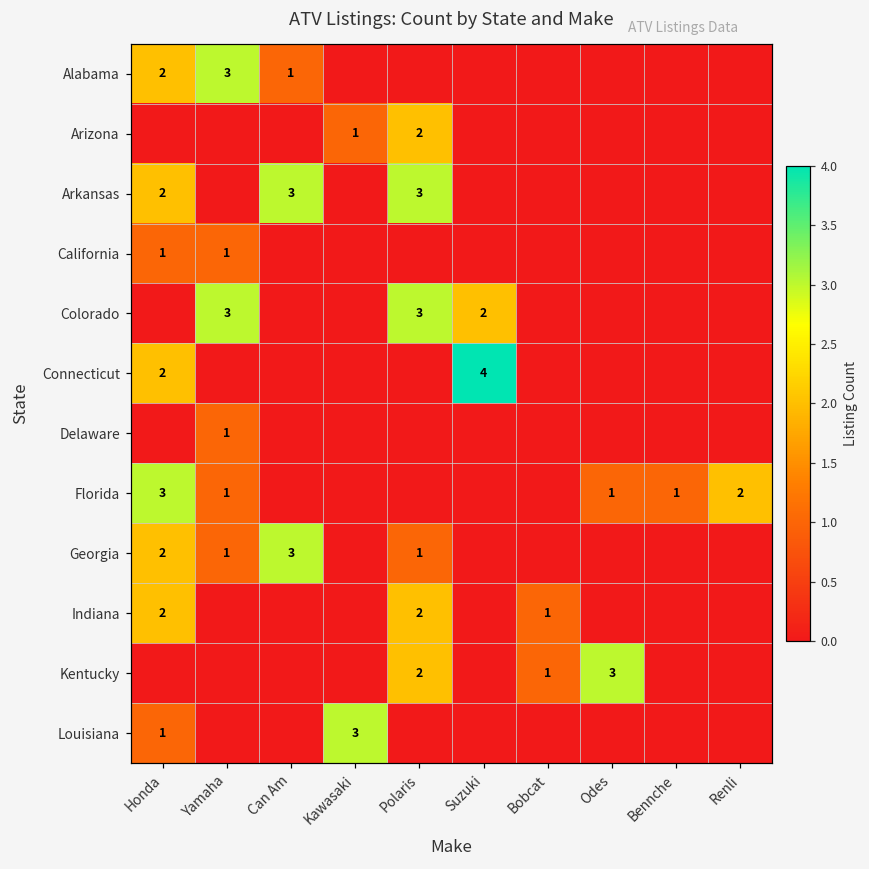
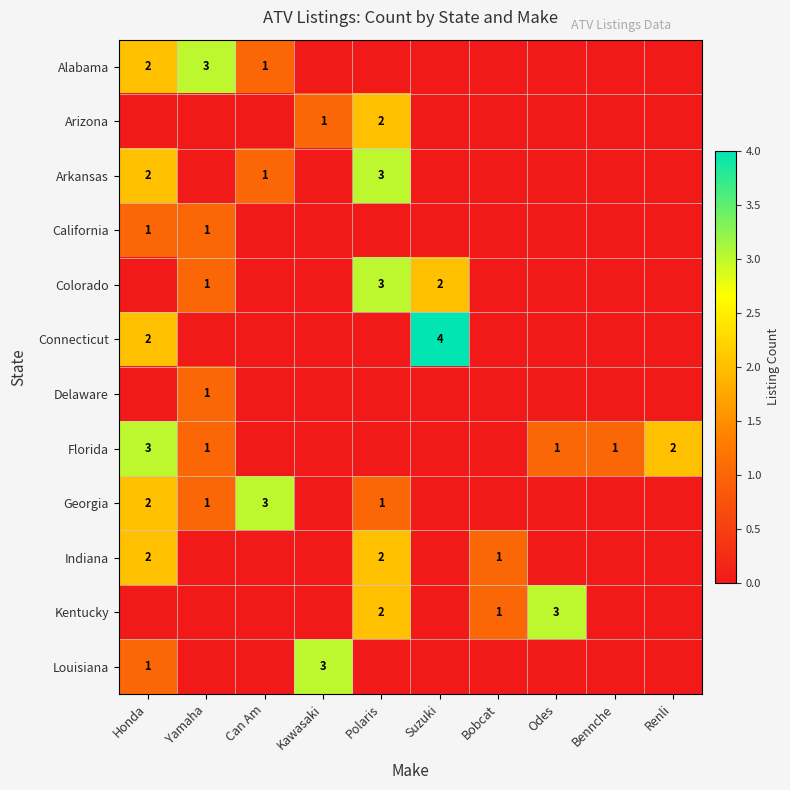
Arkansas, Can Am: 3 -> 1
Colorado, Yamaha: 3 -> 1
